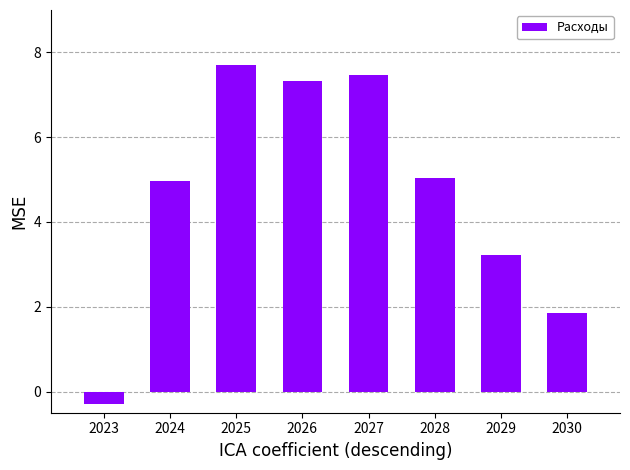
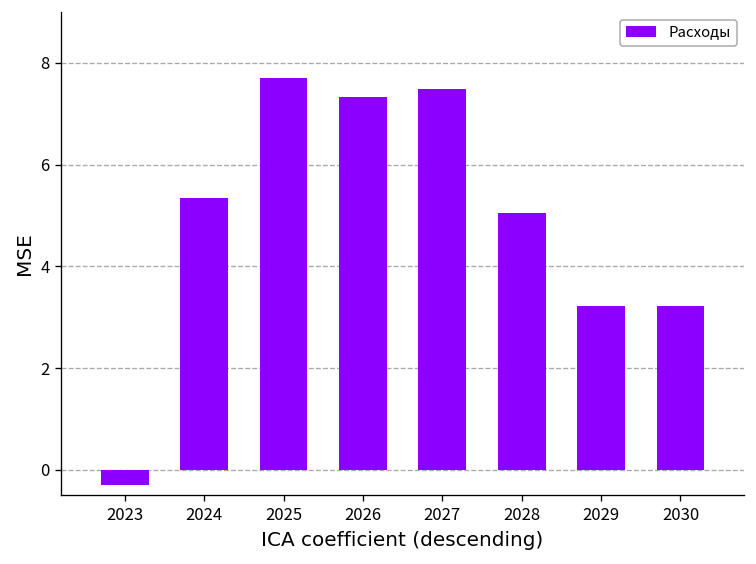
2024: 5.0 -> 5.3
2030: 1.9 -> 3.2
